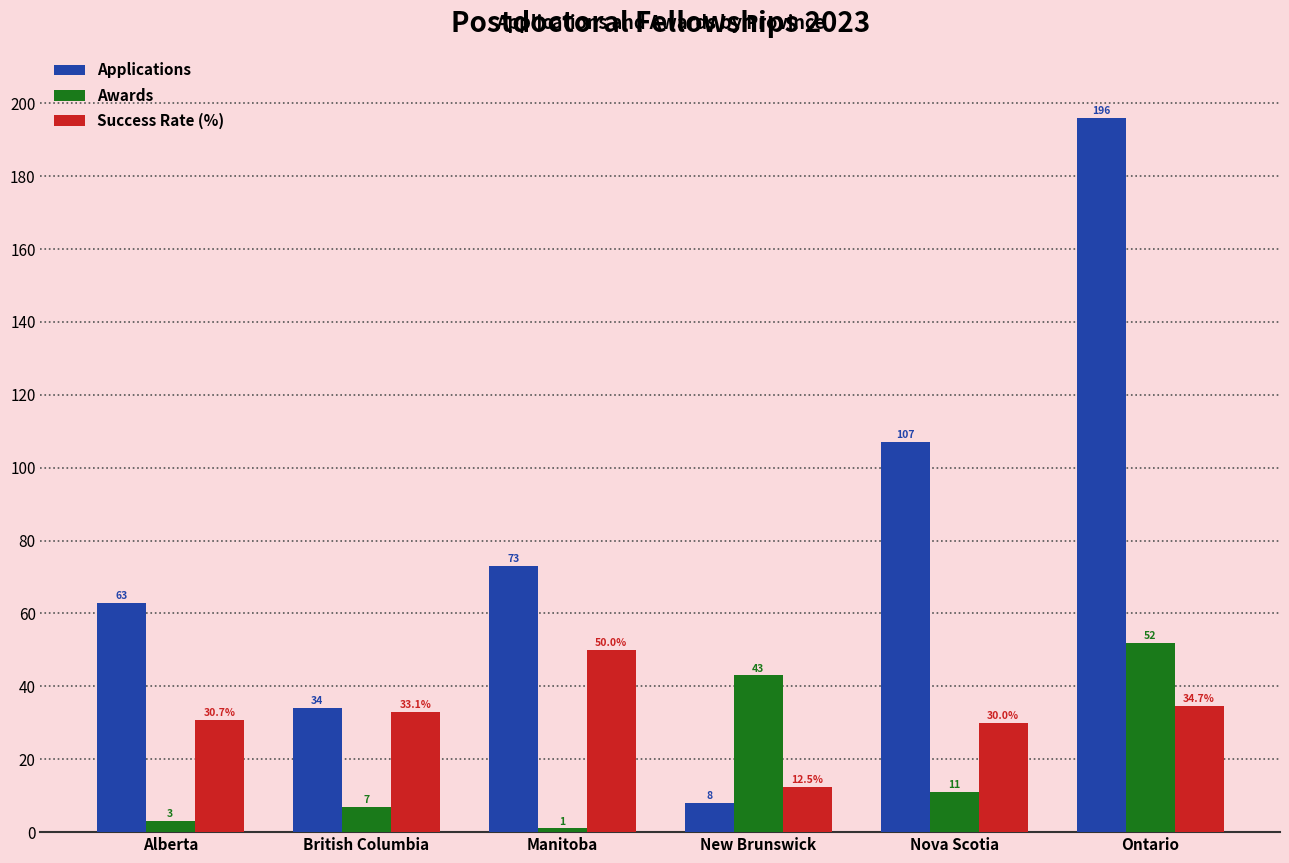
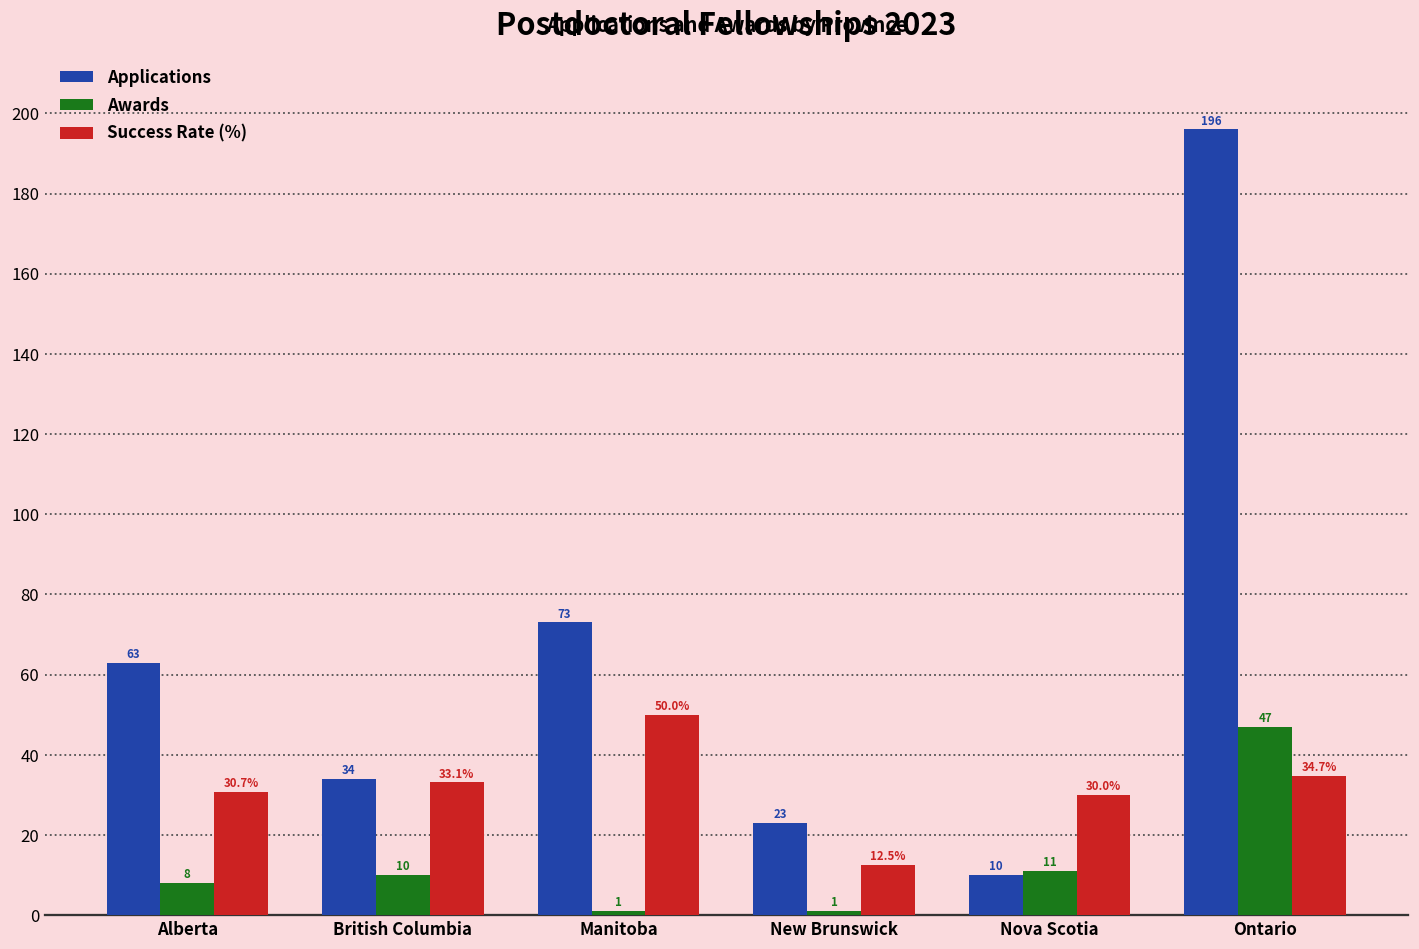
Awards, Alberta: 3 -> 8
Awards, British Columbia: 7 -> 10
Applications, New Brunswick: 8 -> 23
Awards, New Brunswick: 43 -> 1
Applications, Nova Scotia: 107 -> 10
Awards, Ontario: 52 -> 47
